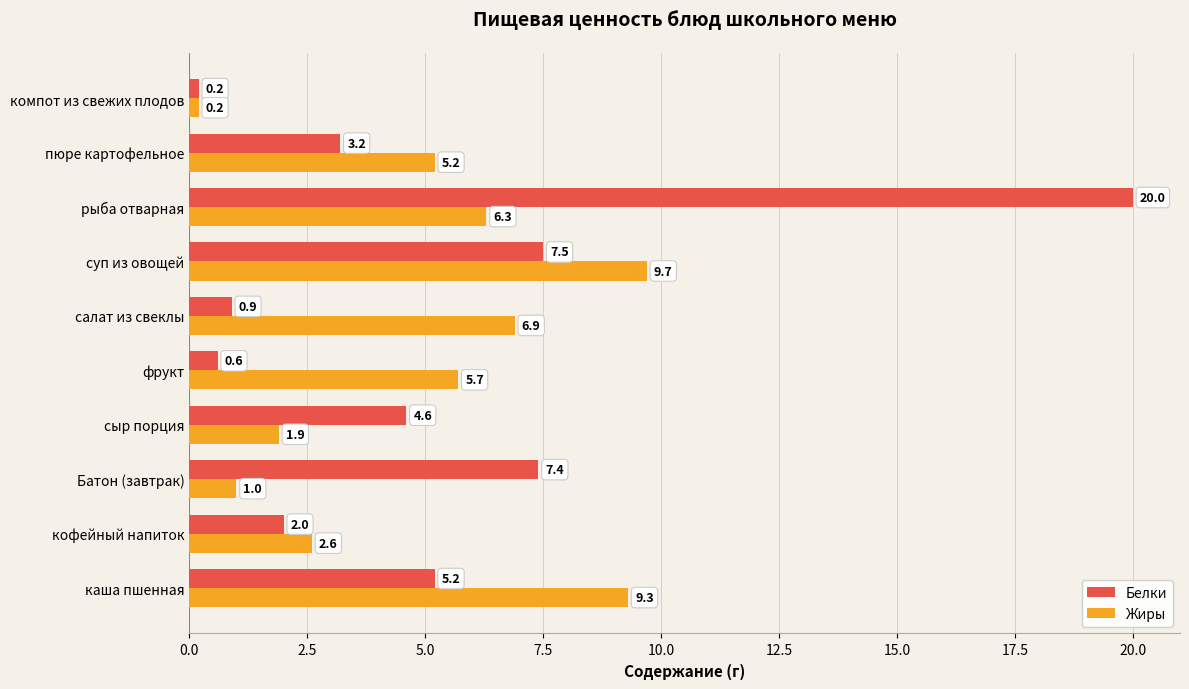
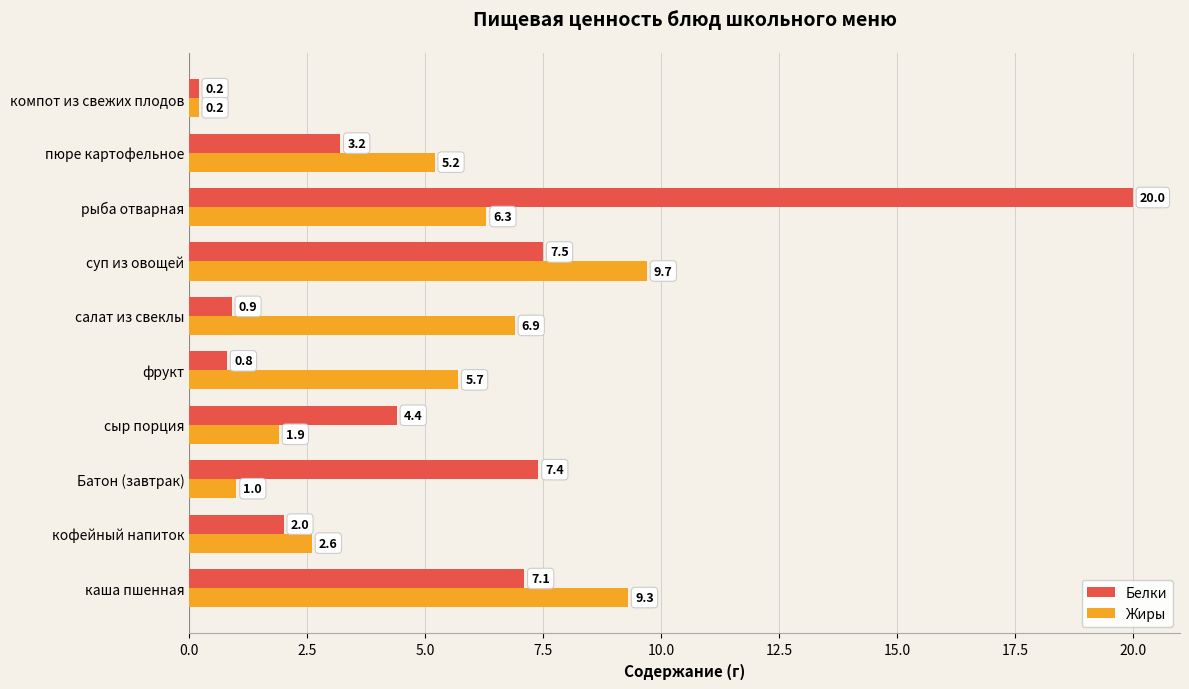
Белки, фрукт: 0.6 -> 0.8
Белки, сыр порция: 4.6 -> 4.4
Белки, каша пшенная: 5.2 -> 7.1
